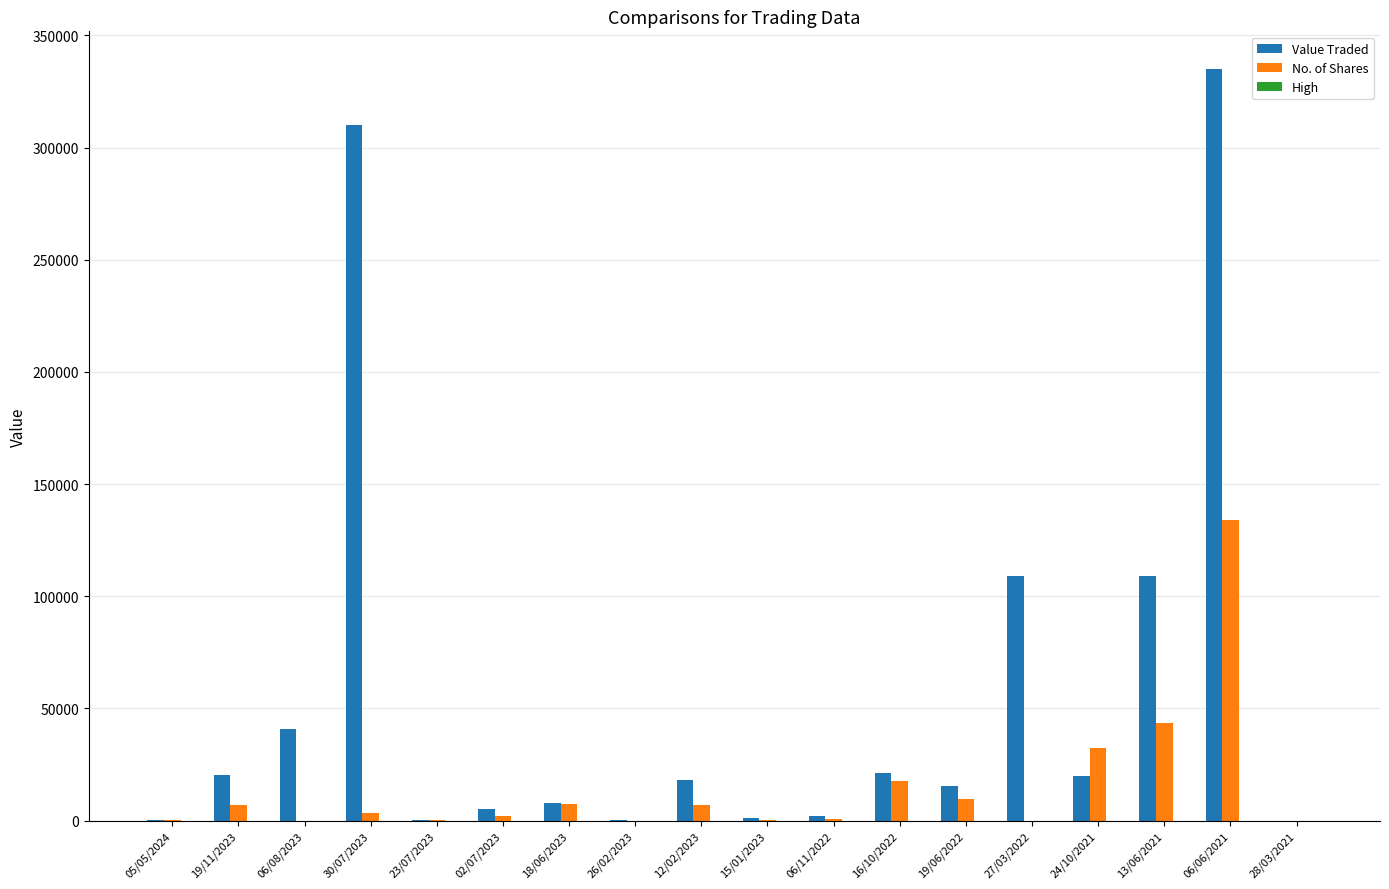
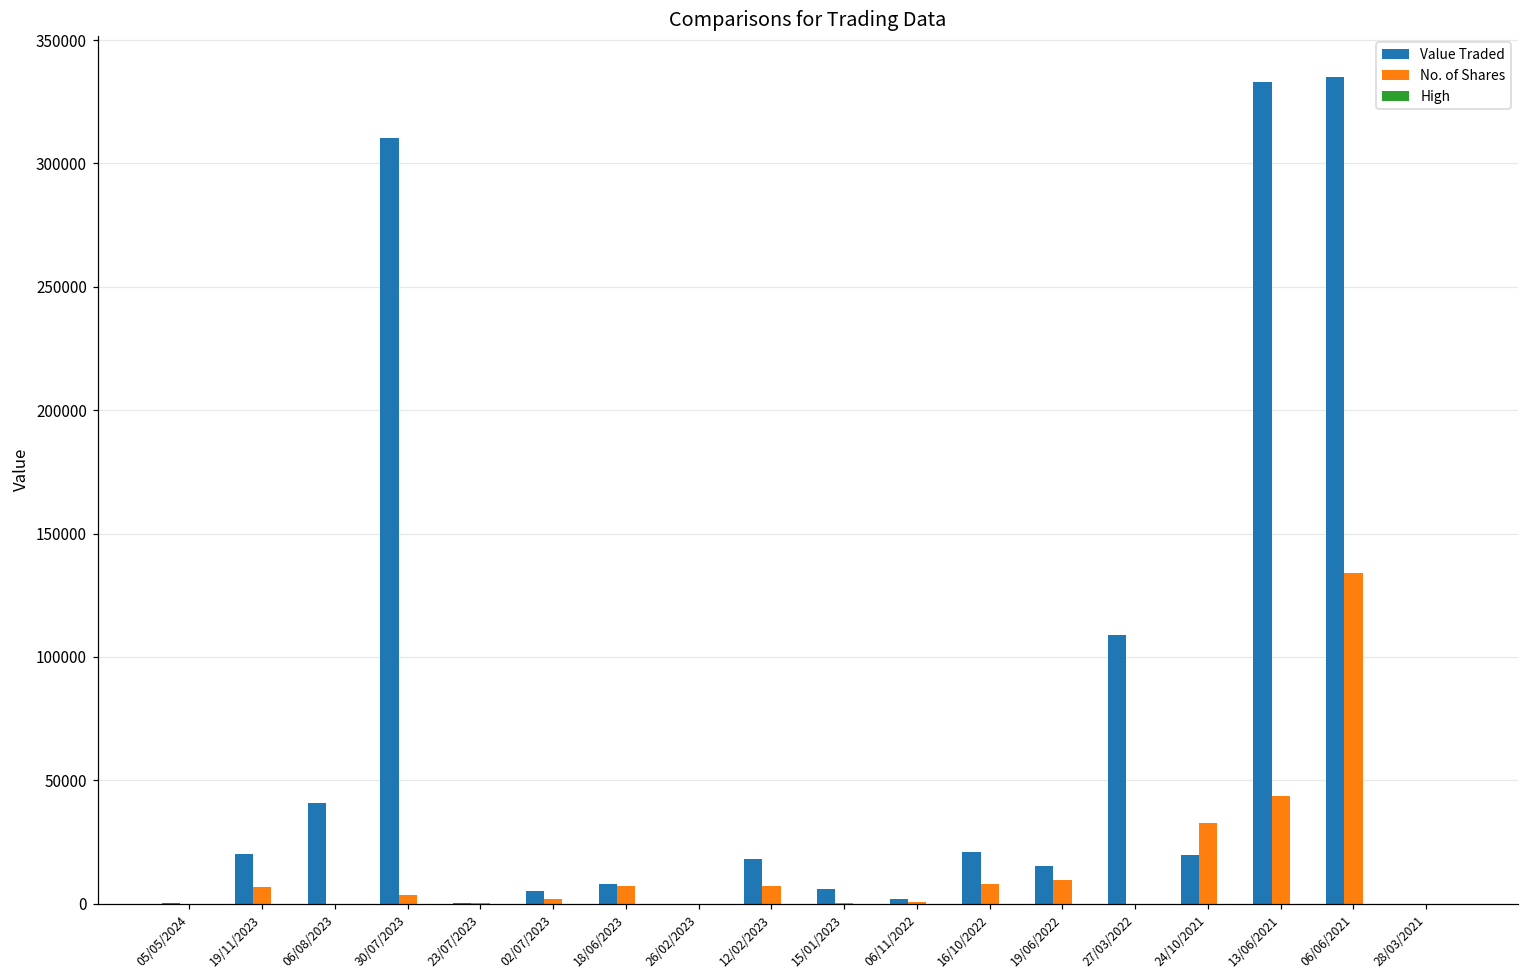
Value Traded, 15/01/2023: 1000 -> 6000
No. of Shares, 16/10/2022: 18000 -> 8000
Value Traded, 13/06/2021: 109000 -> 333000
